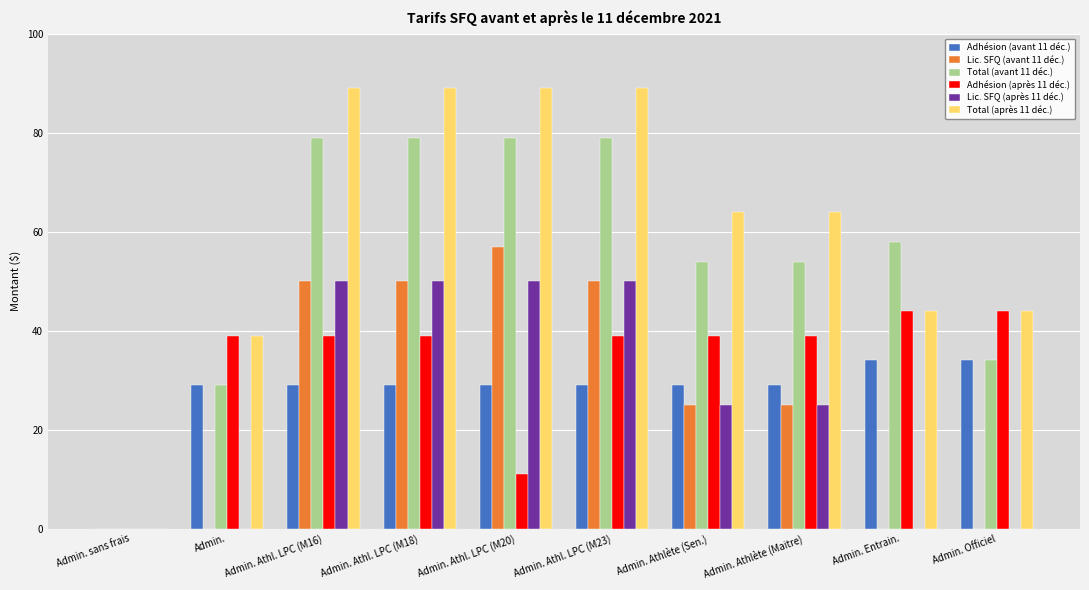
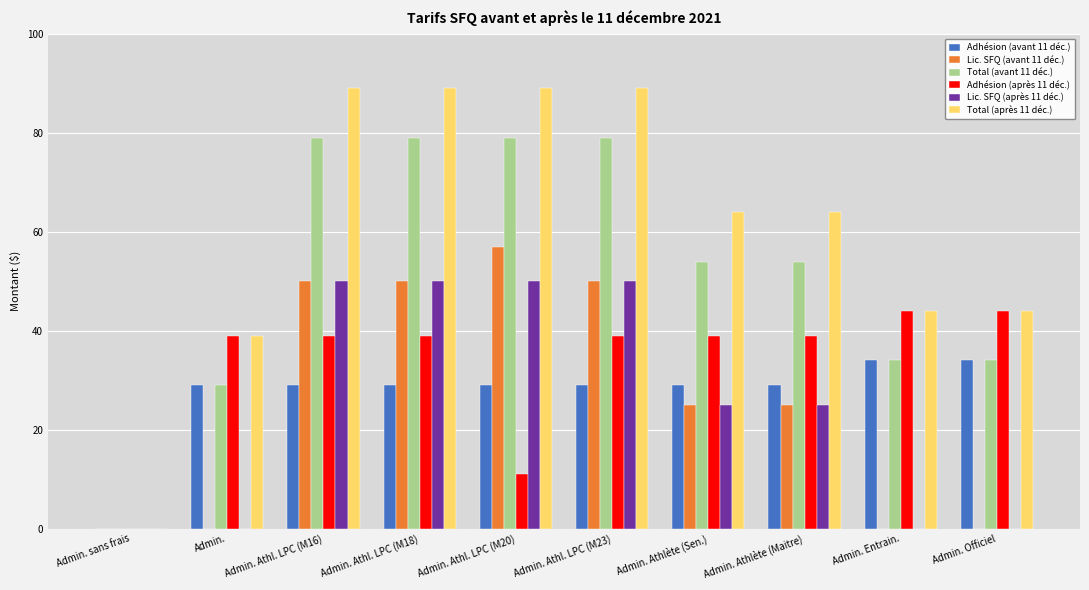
Total (avant 11 déc.), Admin. Entrain.: 58 -> 34
